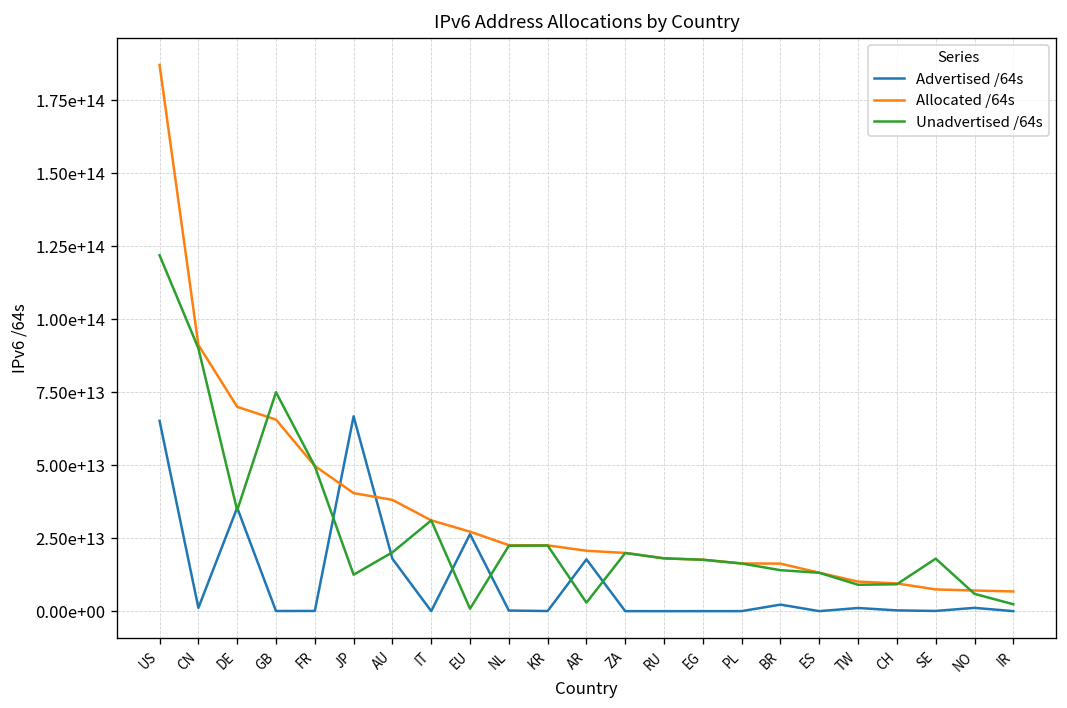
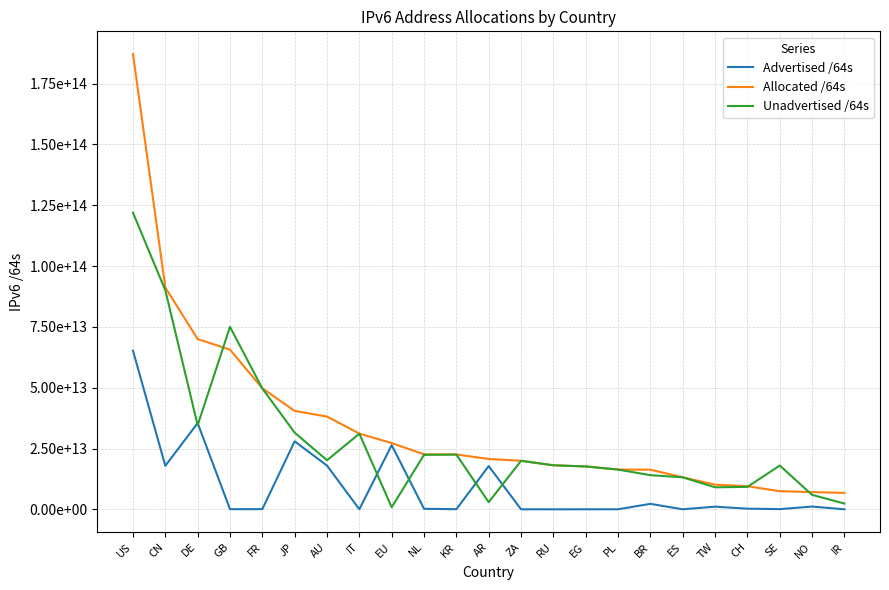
Advertised /64s, CN: 1000000000000 -> 18000000000000
Advertised /64s, JP: 67000000000000 -> 28000000000000
Unadvertised /64s, JP: 12000000000000 -> 32000000000000
